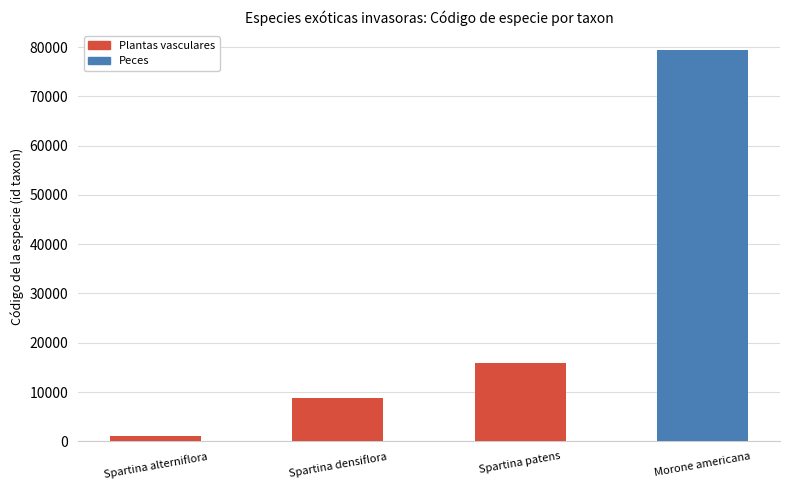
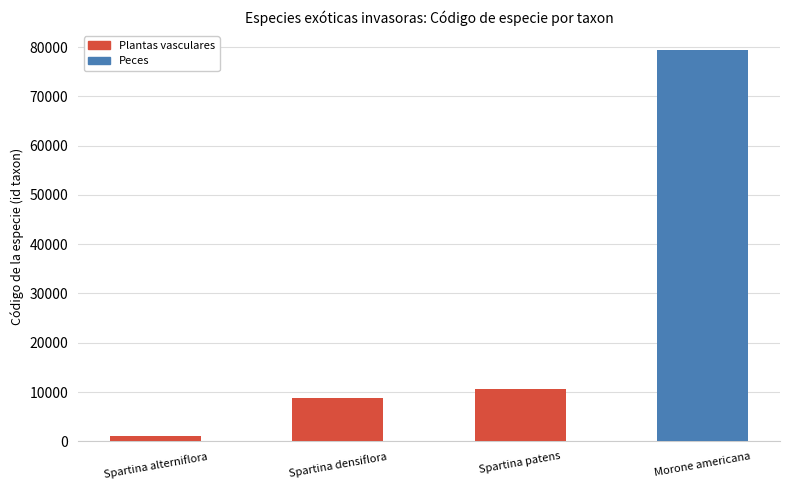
Plantas vasculares, Spartina patens: 16000 -> 11000
